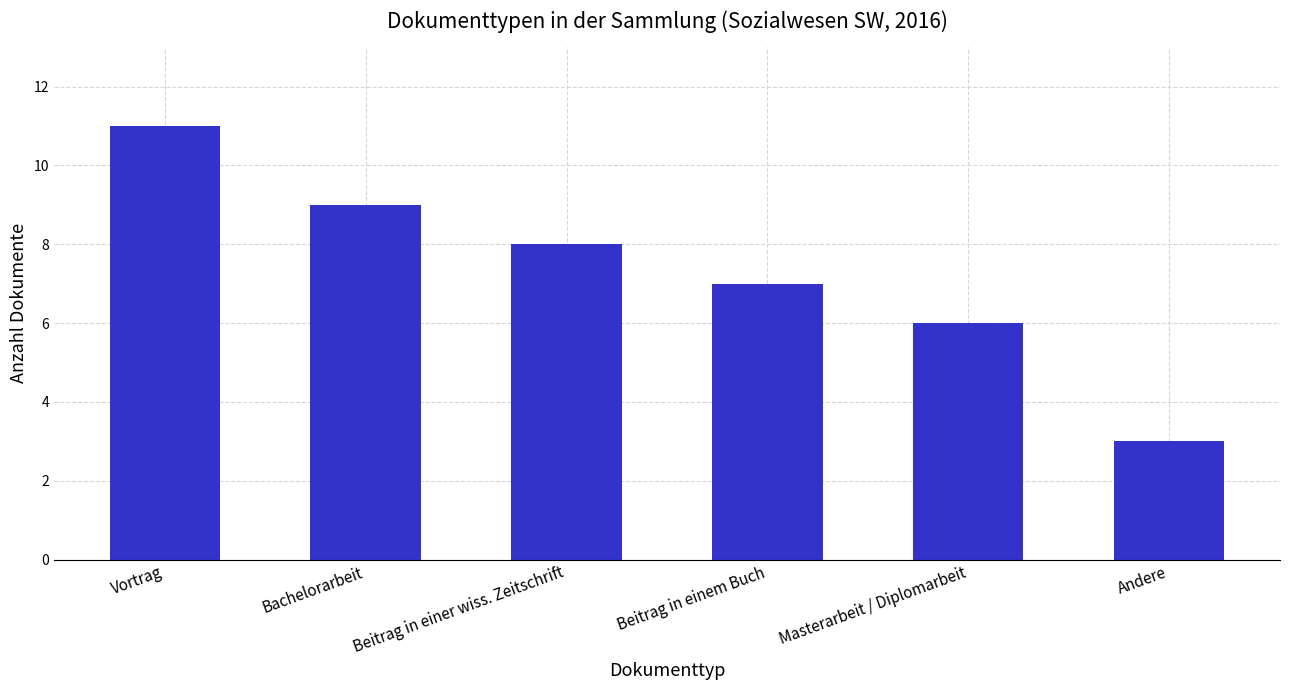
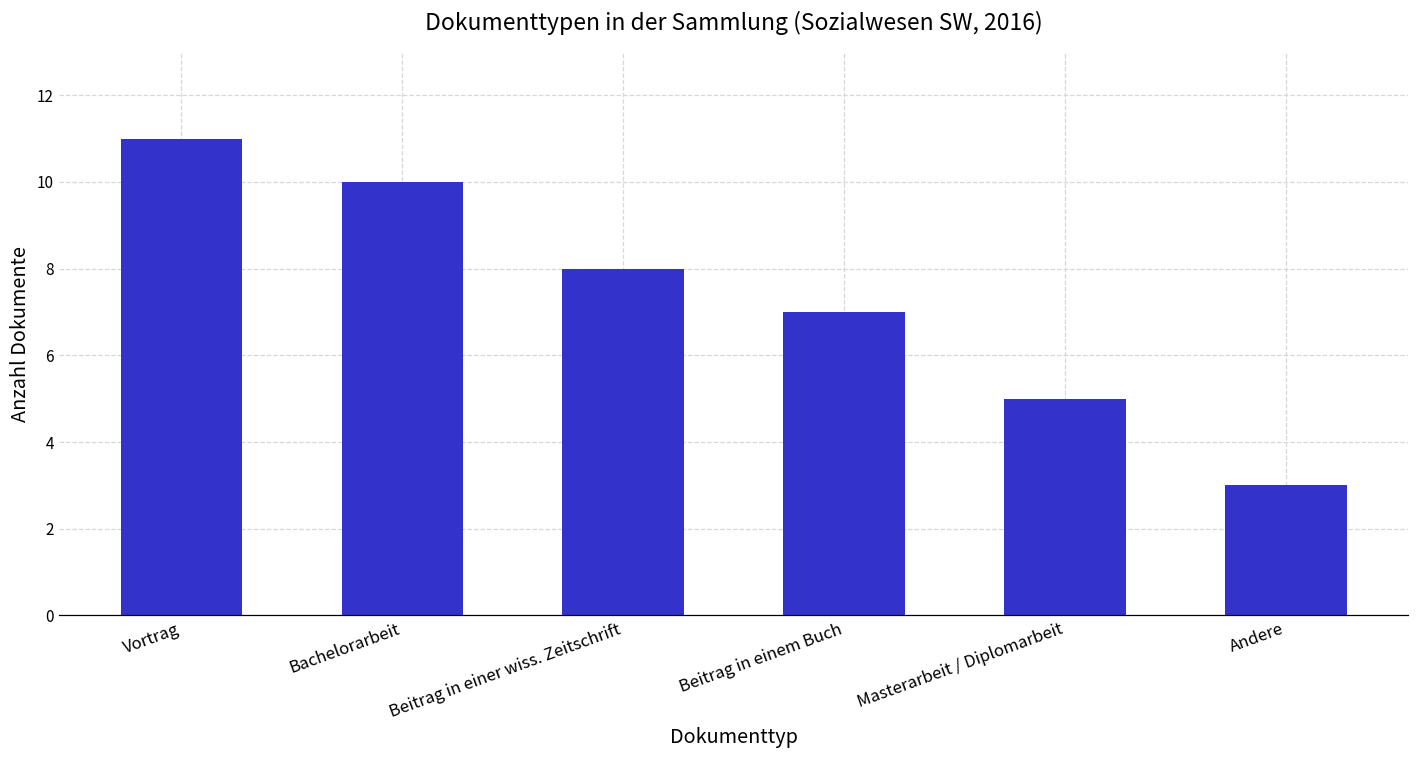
Bachelorarbeit: 9 -> 10
Masterarbeit / Diplomarbeit: 6 -> 5
